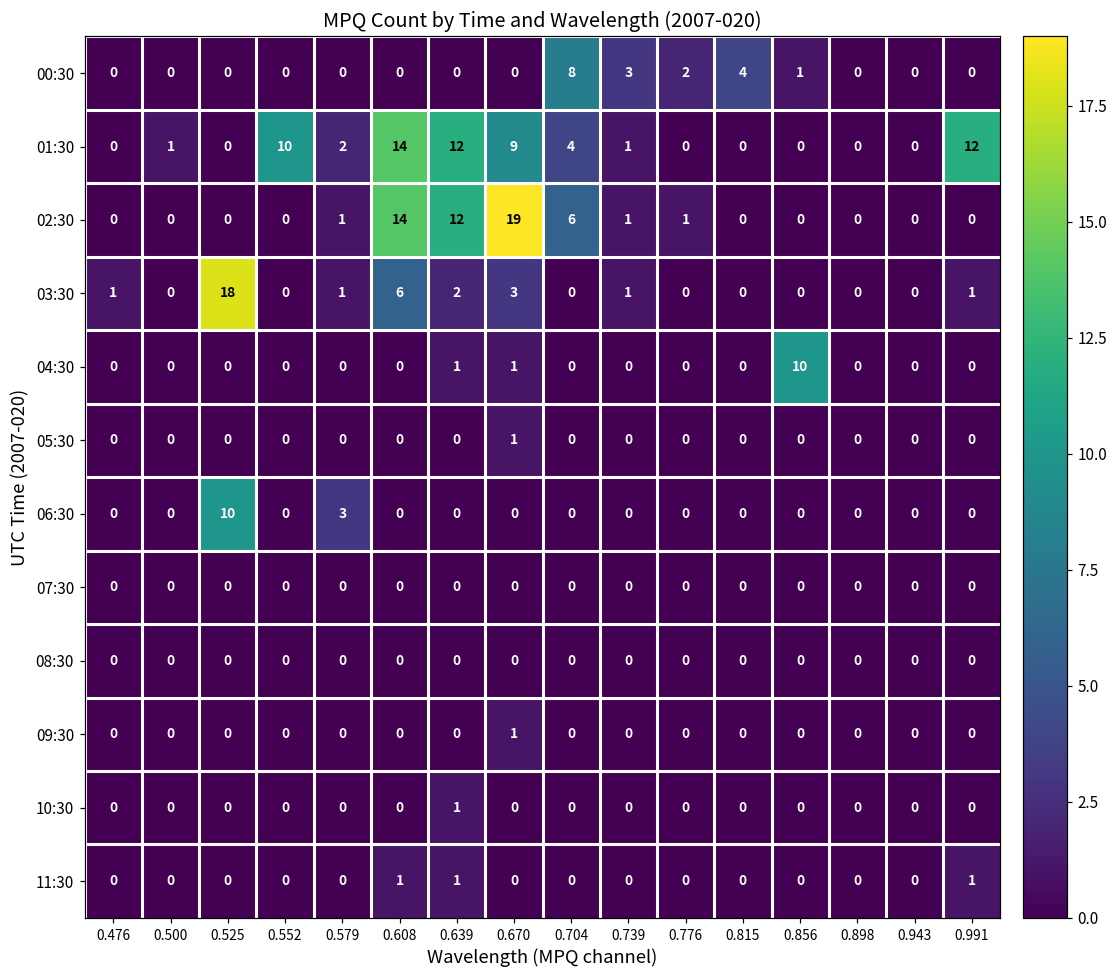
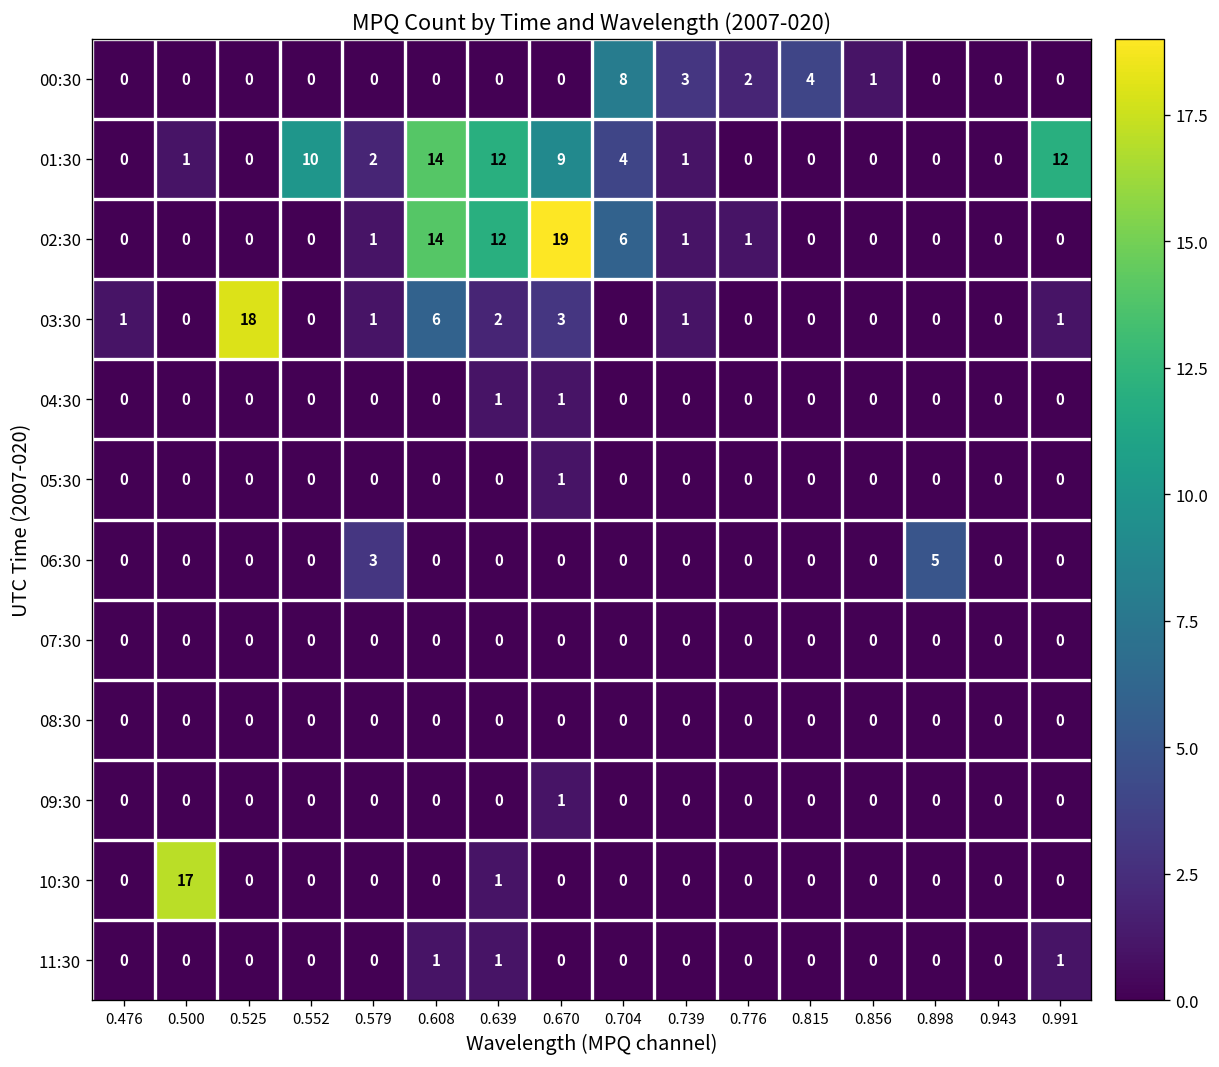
04:30, 0.856: 10 -> 0
06:30, 0.525: 10 -> 0
06:30, 0.898: 0 -> 5
10:30, 0.500: 0 -> 17
